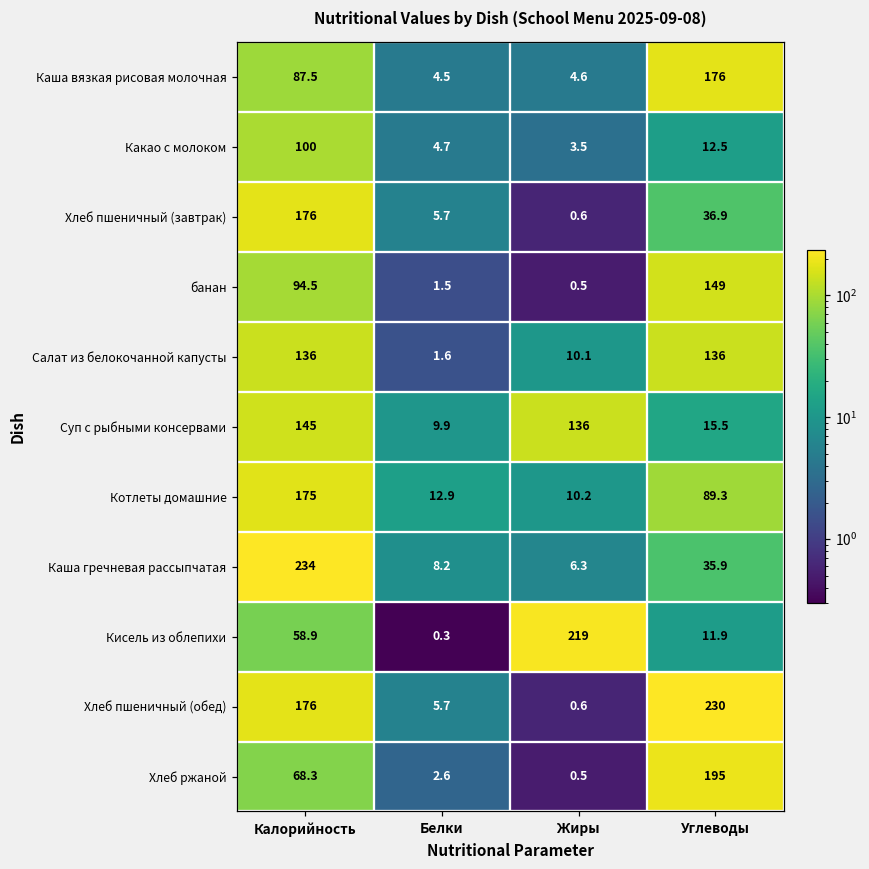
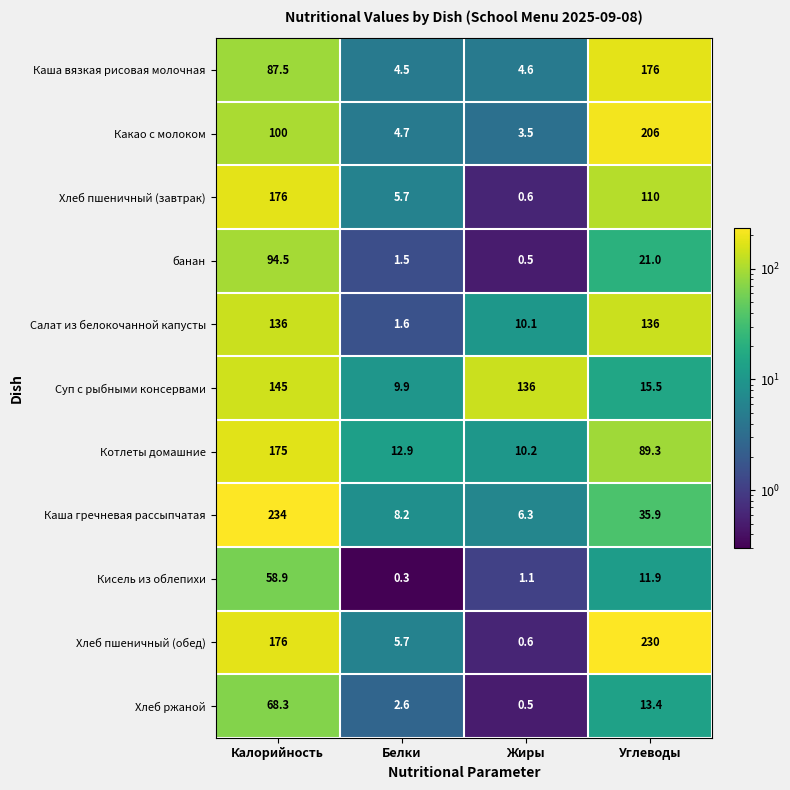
Какао с молоком, Углеводы: 12.5 -> 206
Хлеб пшеничный (завтрак), Углеводы: 36.9 -> 110
банан, Углеводы: 149 -> 21.0
Кисель из облепихи, Жиры: 219 -> 1.1
Хлеб ржаной, Углеводы: 195 -> 13.4
